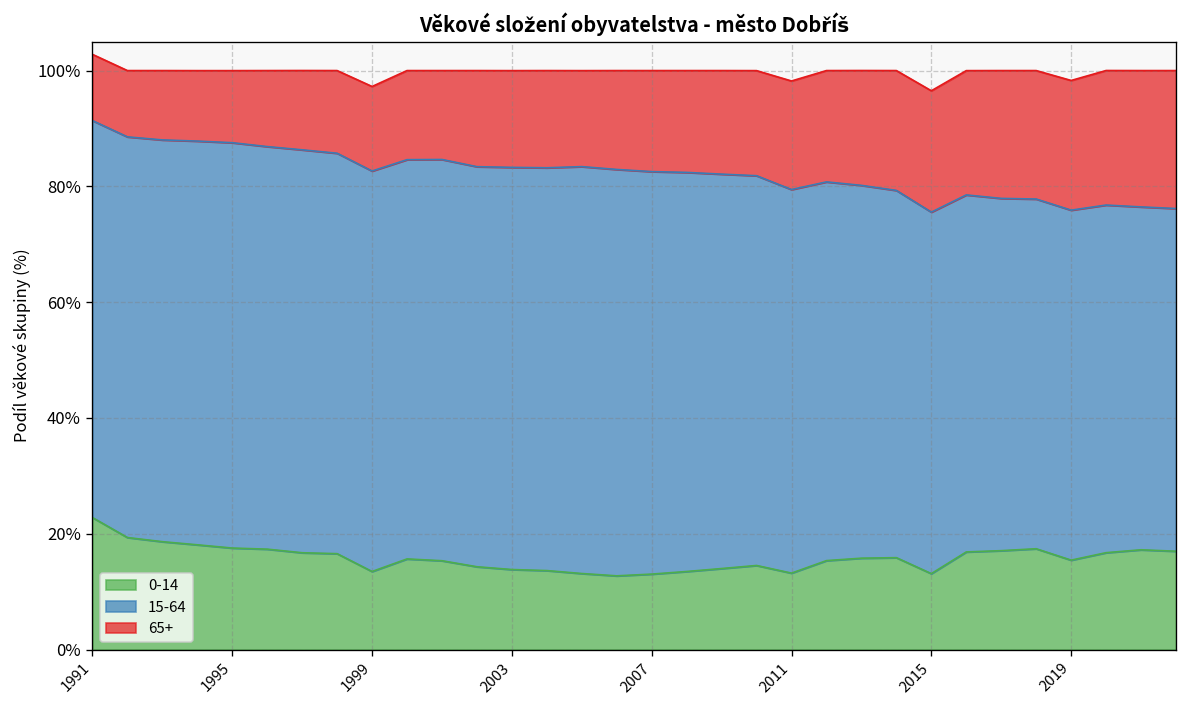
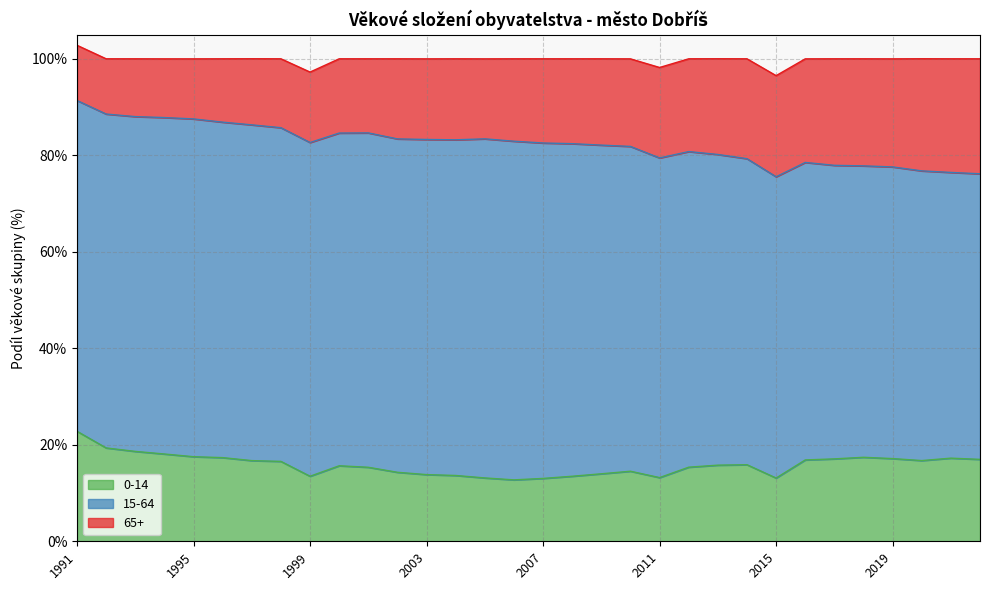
0-14, 2019: 15% -> 17%
